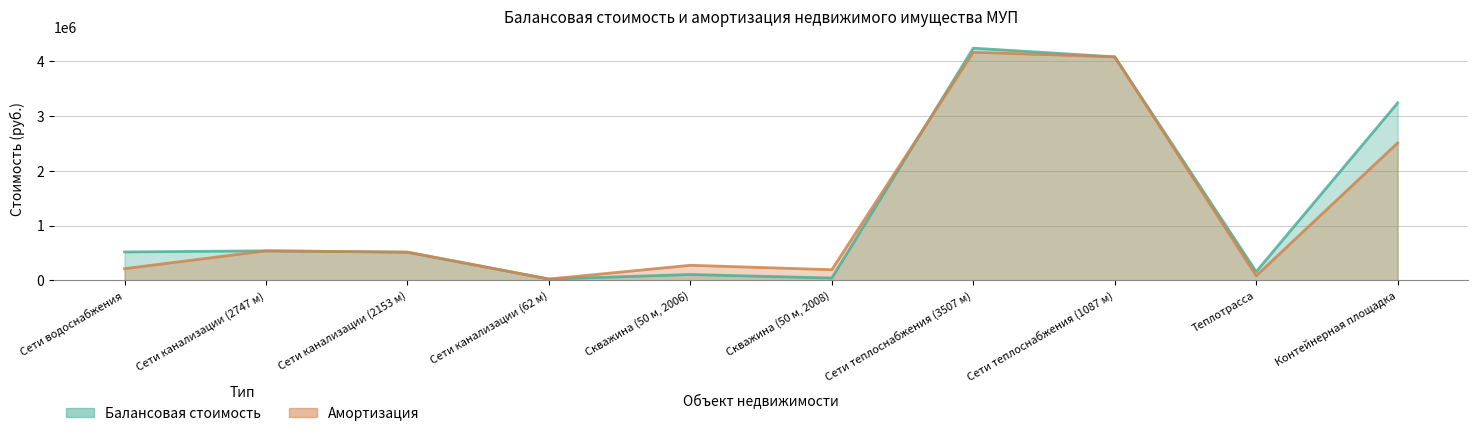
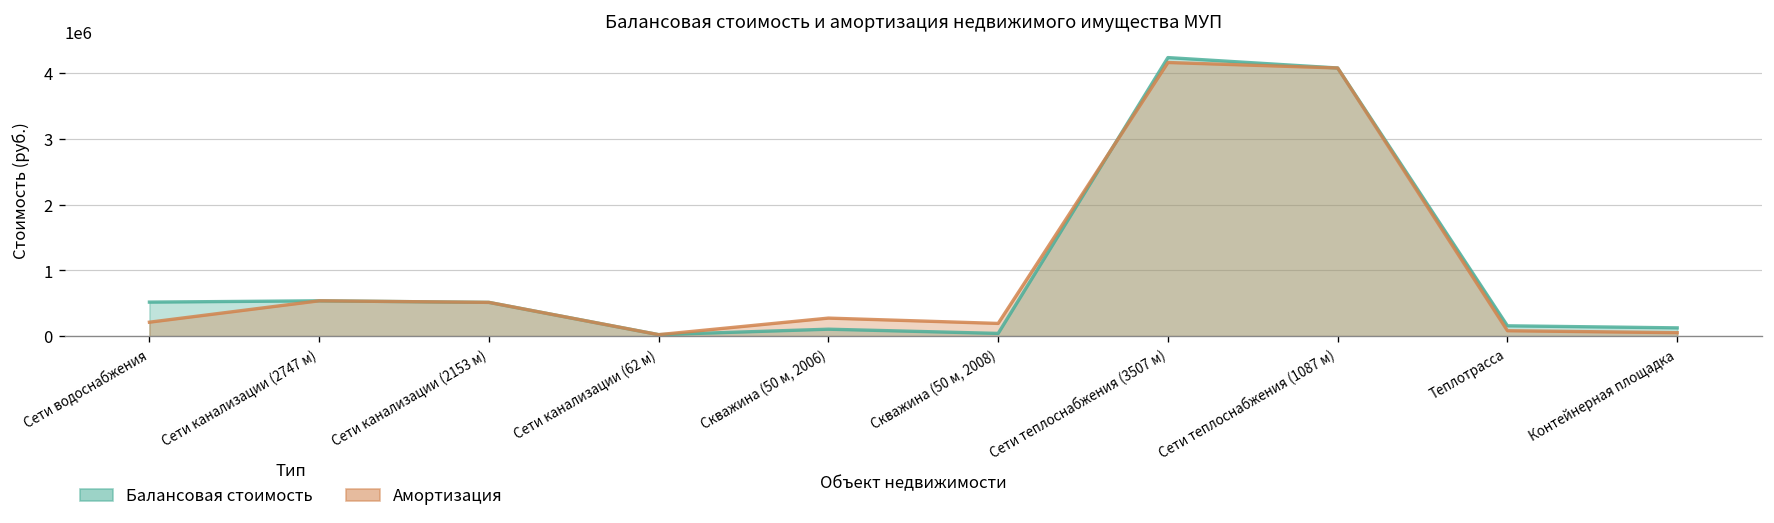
Балансовая стоимость, Контейнерная площадка: 3200000 -> 100000
Амортизация, Контейнерная площадка: 2500000 -> 100000
